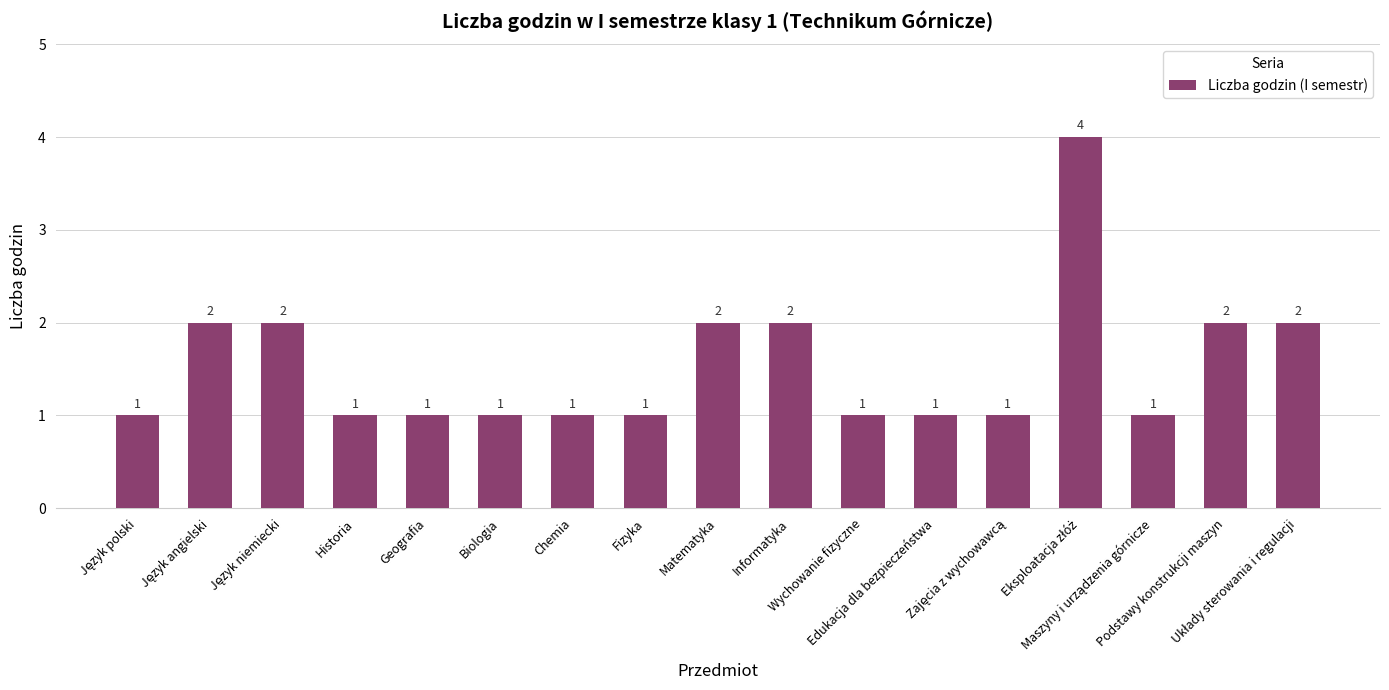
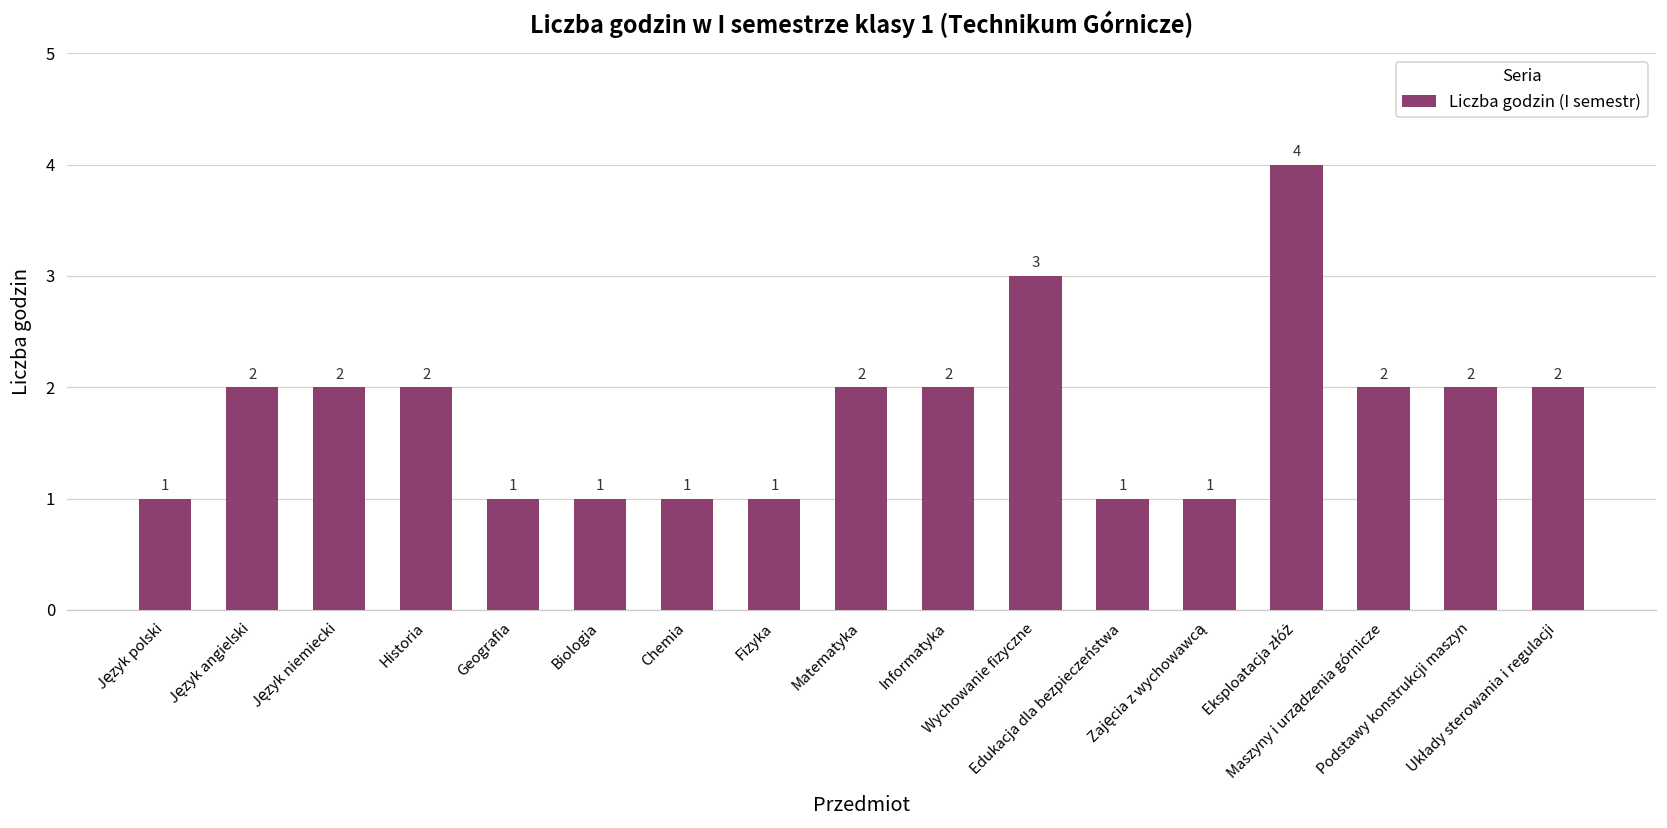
Historia: 1 -> 2
Wychowanie fizyczne: 1 -> 3
Maszyny i urządzenia górnicze: 1 -> 2
